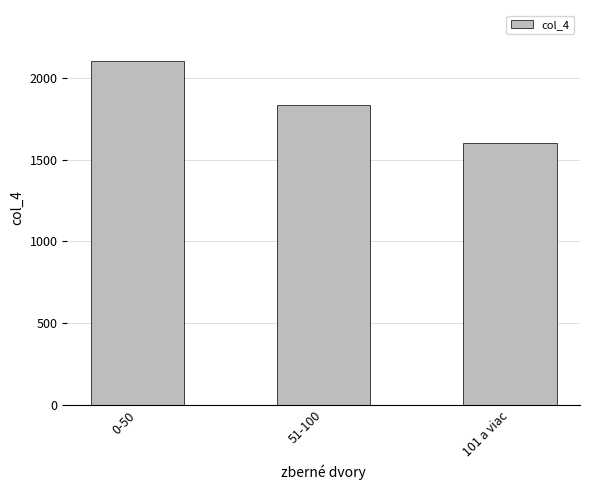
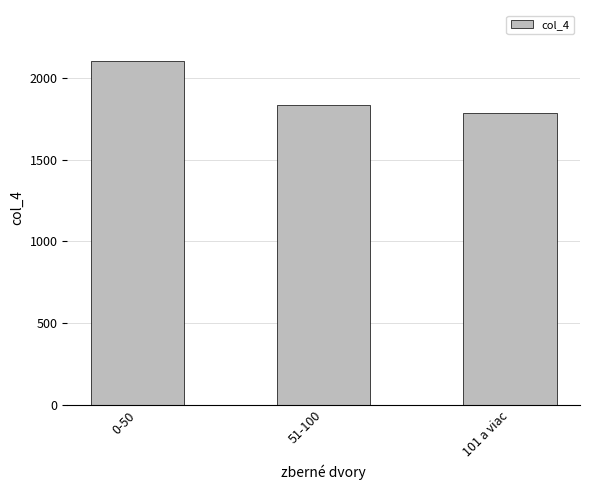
101 a viac: 1600 -> 1790
